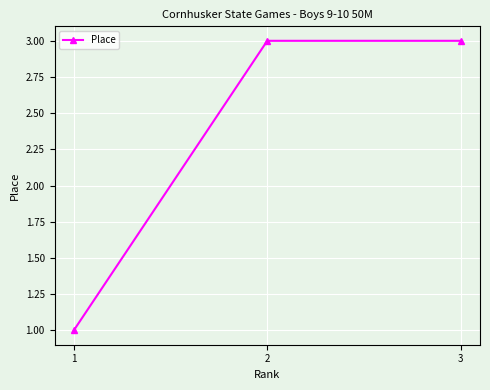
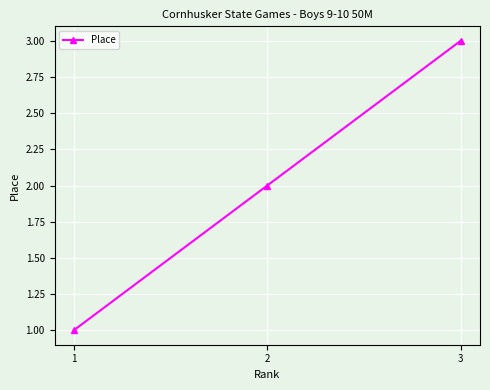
2: 3 -> 2
